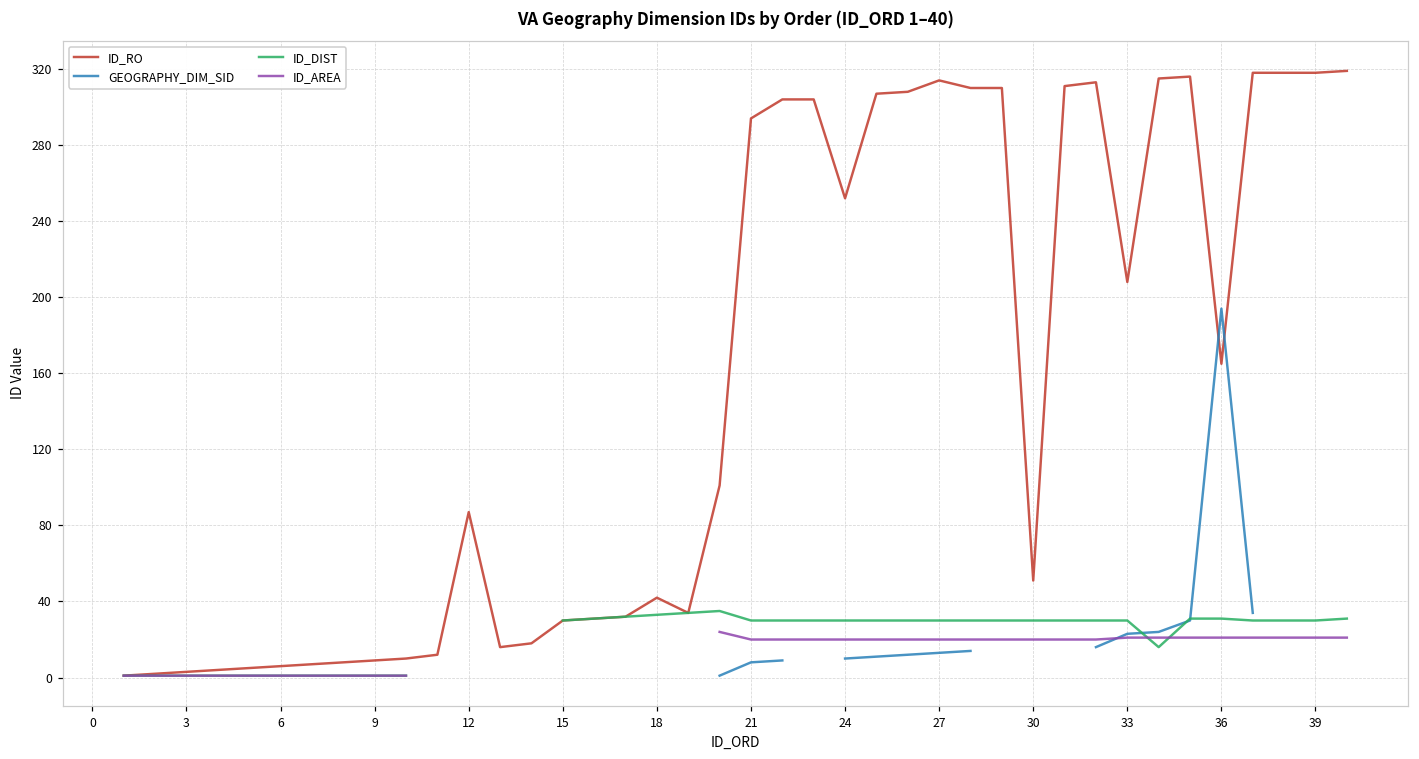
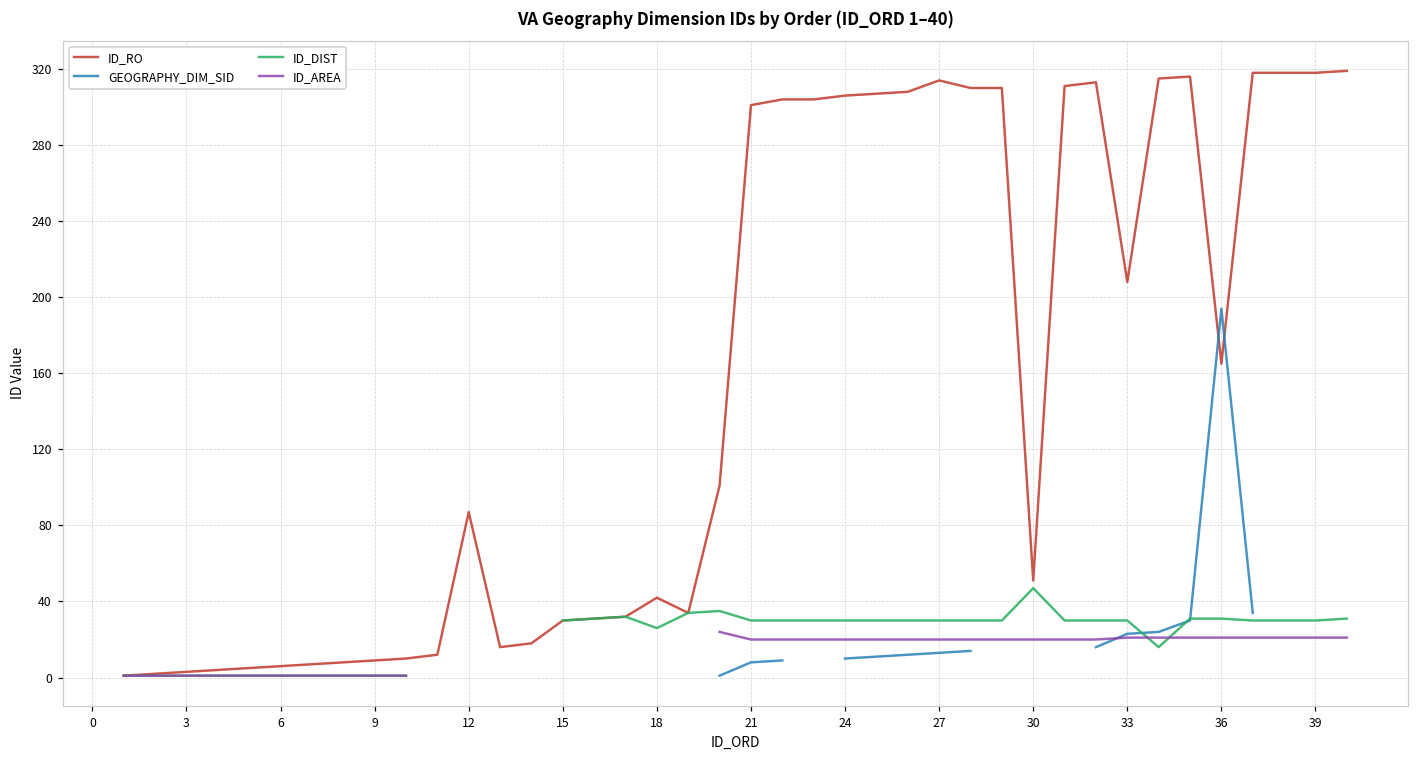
ID_DIST, 18: 33 -> 26
ID_RO, 21: 294 -> 301
ID_RO, 24: 252 -> 306
ID_DIST, 30: 30 -> 47
